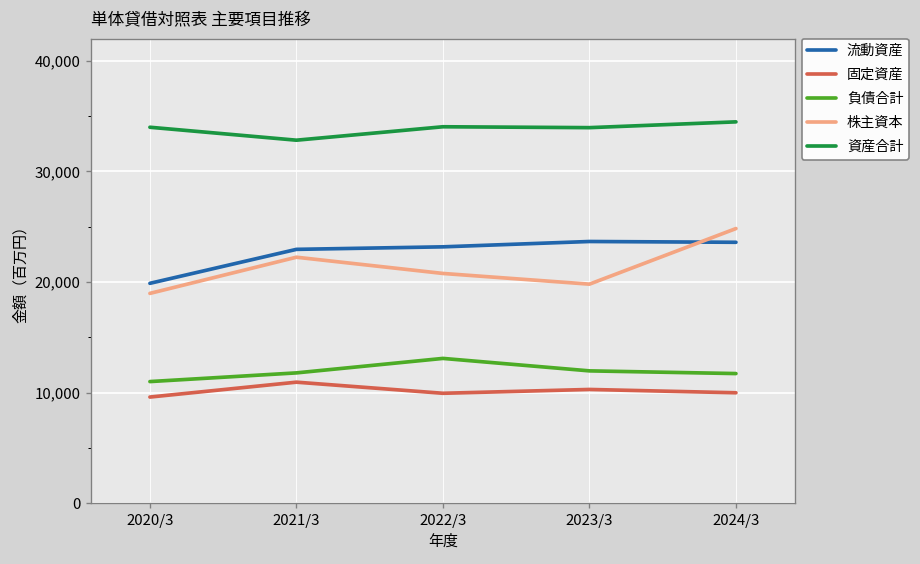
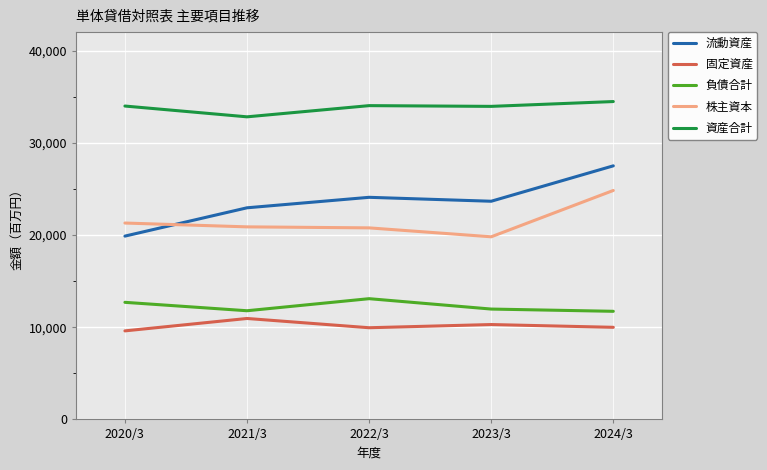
負債合計, 2020/3: 11,000 -> 13,000
株主資本, 2020/3: 19,000 -> 21,000
株主資本, 2021/3: 22,000 -> 21,000
流動資産, 2022/3: 23,000 -> 24,000
流動資産, 2024/3: 24,000 -> 27,000
